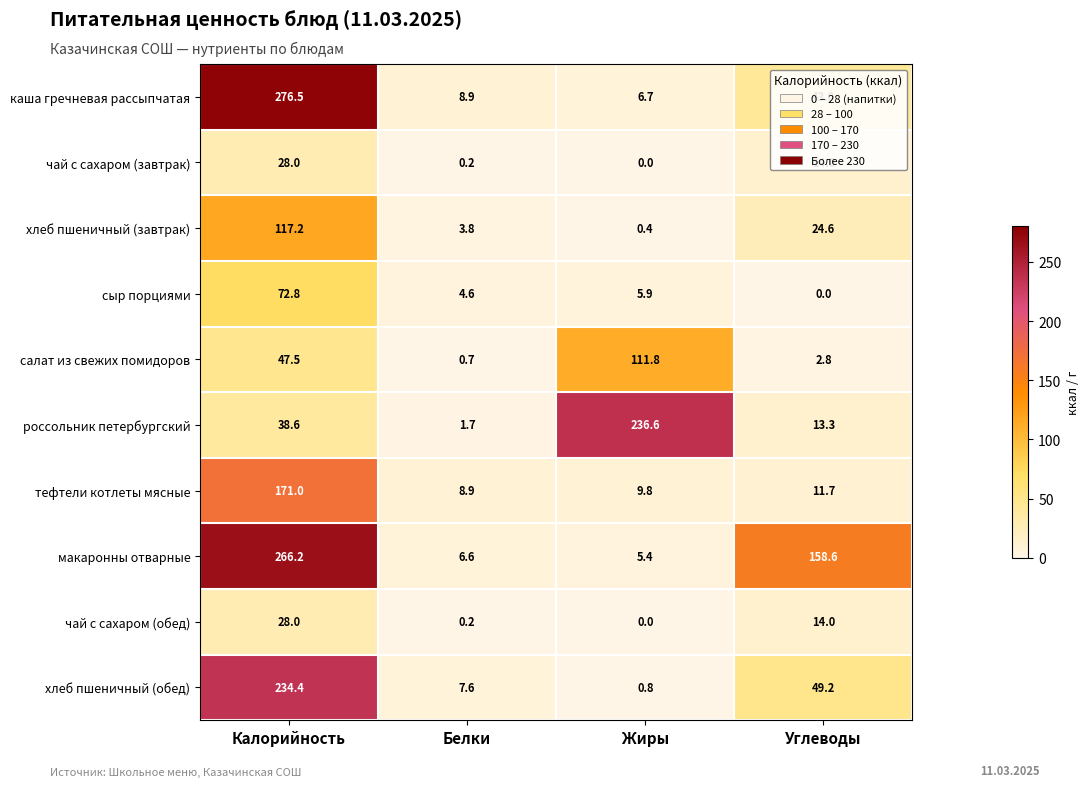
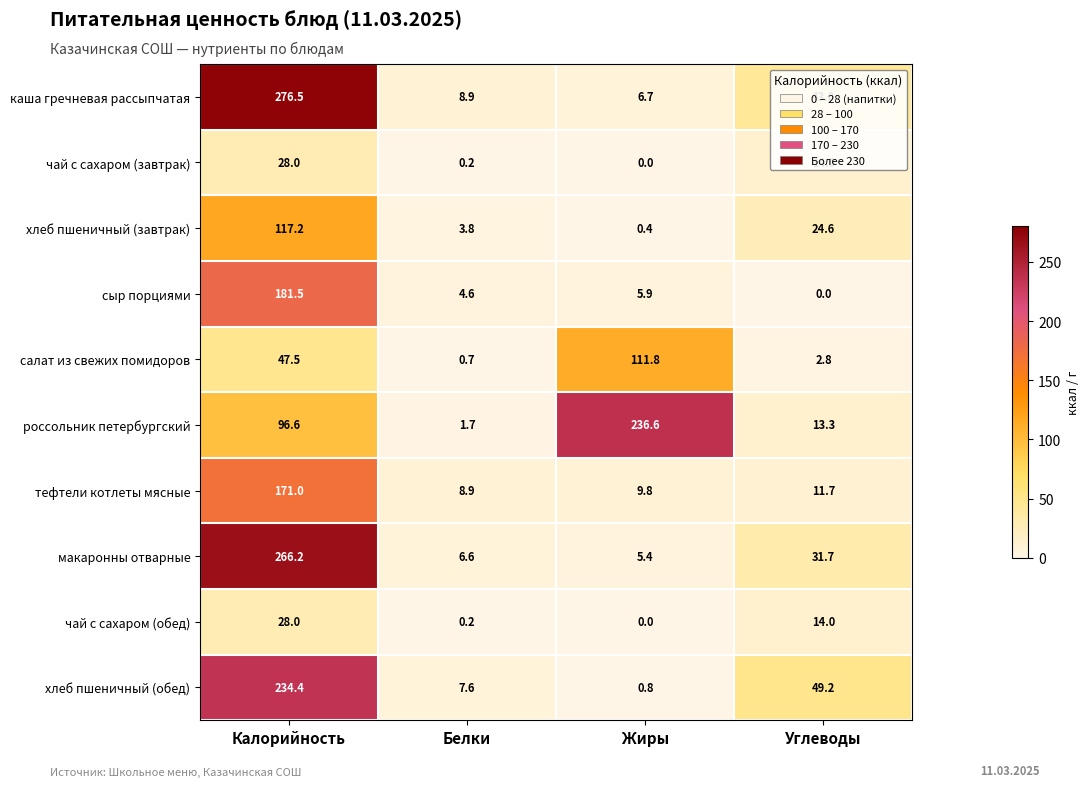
сыр порциями, Калорийность: 72.8 -> 181.5
россольник петербургский, Калорийность: 38.6 -> 96.6
макаронны отварные, Углеводы: 158.6 -> 31.7
